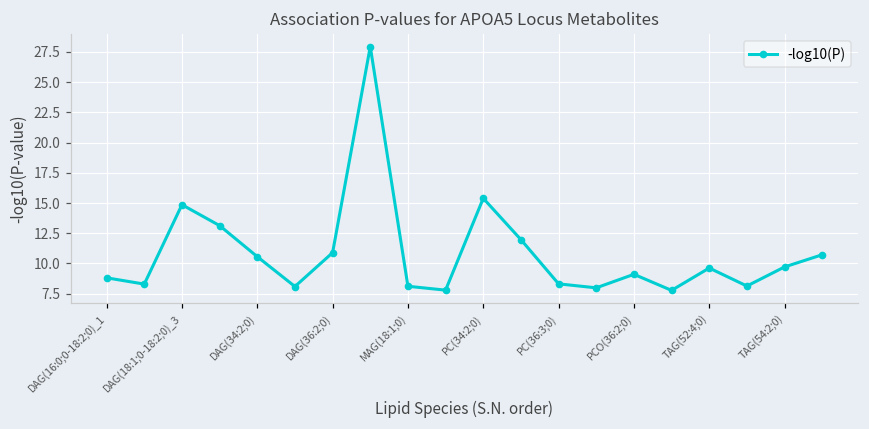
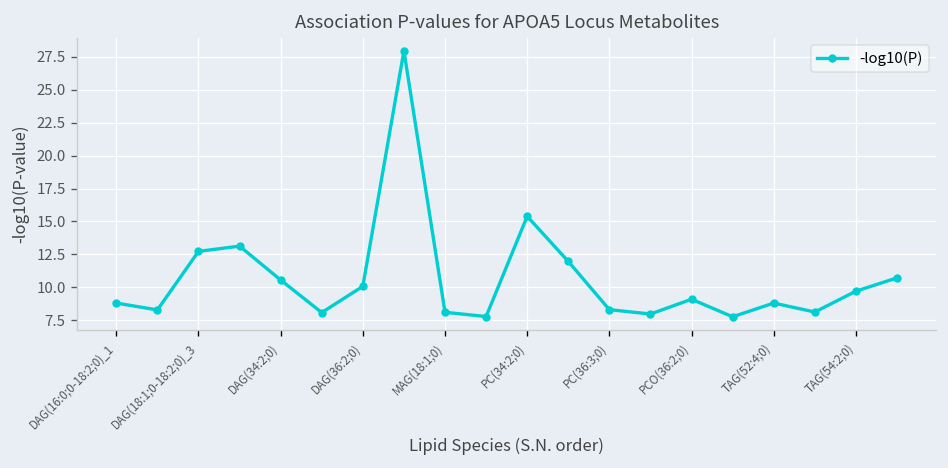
DAG(18:1;0-18:2;0)_3: 14.9 -> 12.7
DAG(36:2;0): 10.9 -> 10.1
TAG(52:4;0): 9.6 -> 8.8
